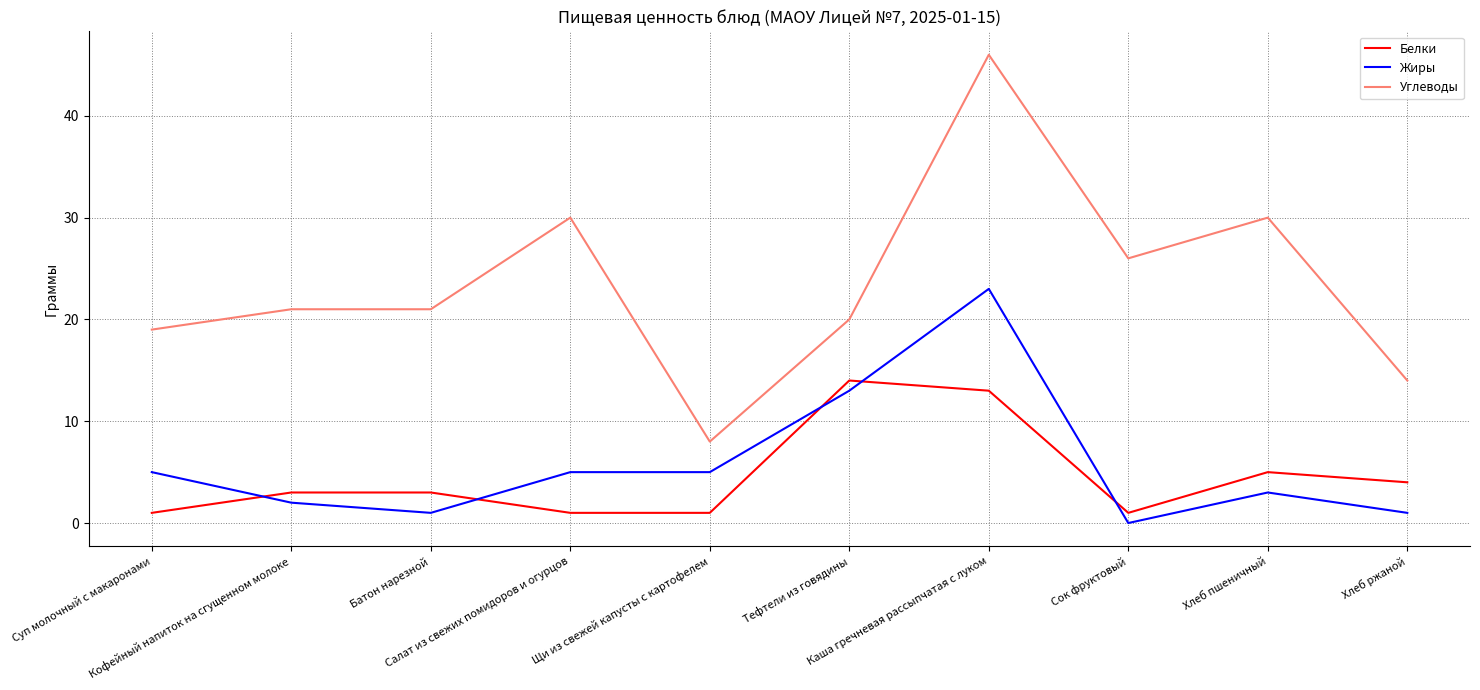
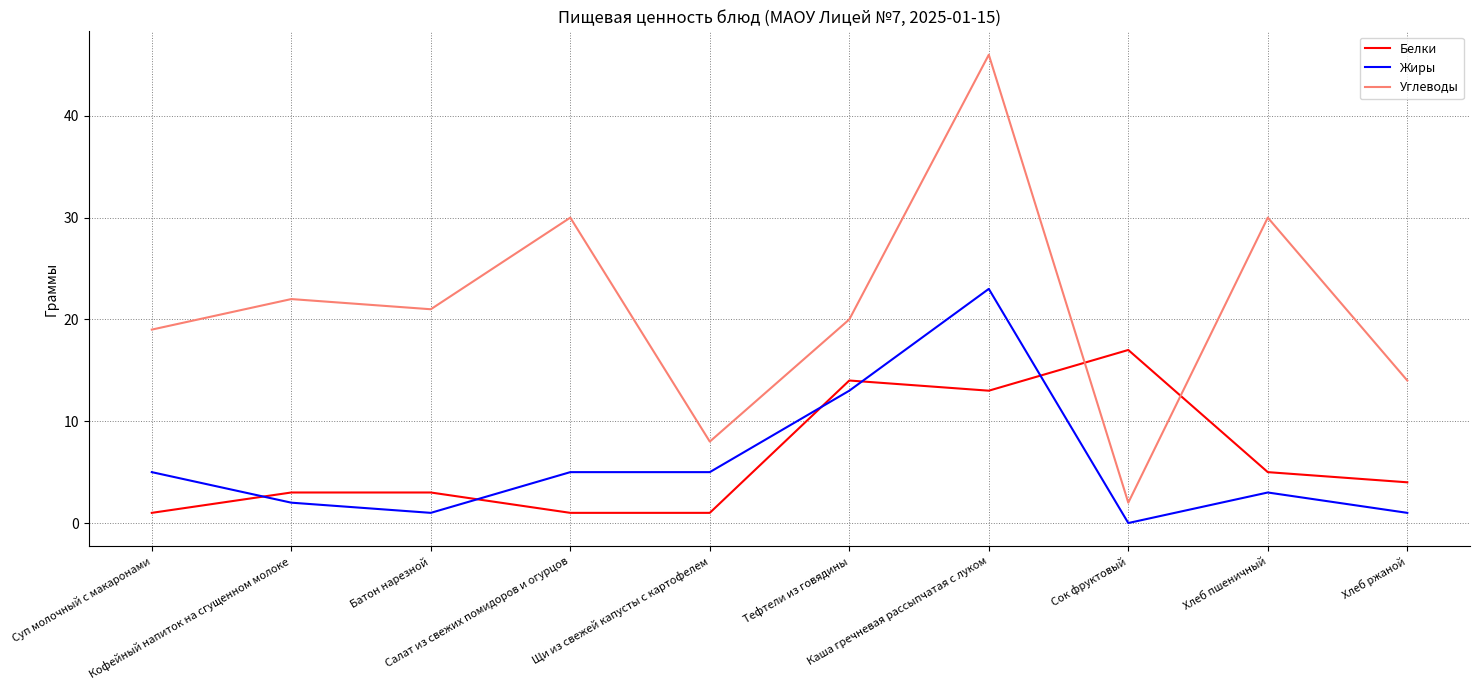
Углеводы, Кофейный напиток на сгущенном молоке: 21 -> 22
Белки, Сок фруктовый: 1 -> 17
Углеводы, Сок фруктовый: 26 -> 2
